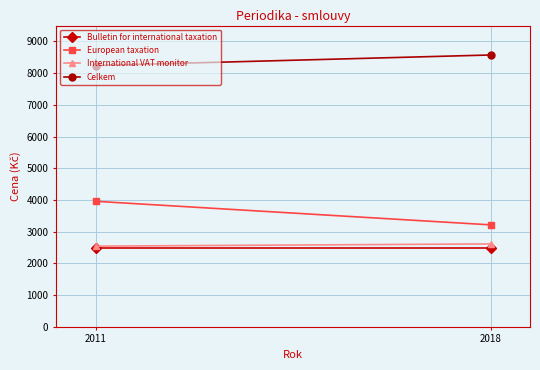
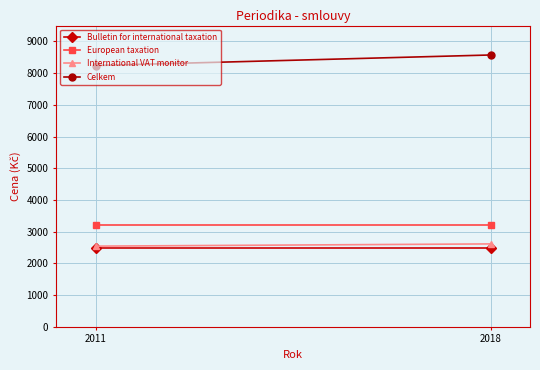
European taxation, 2011: 4000 -> 3200
